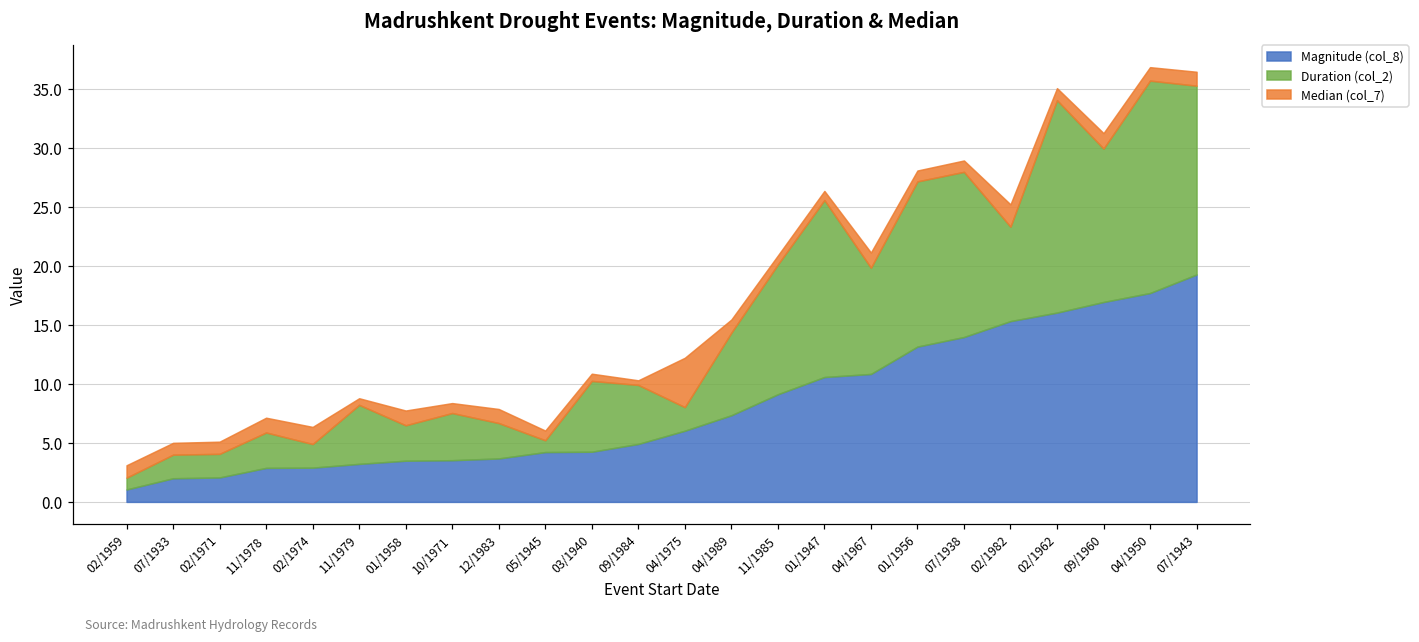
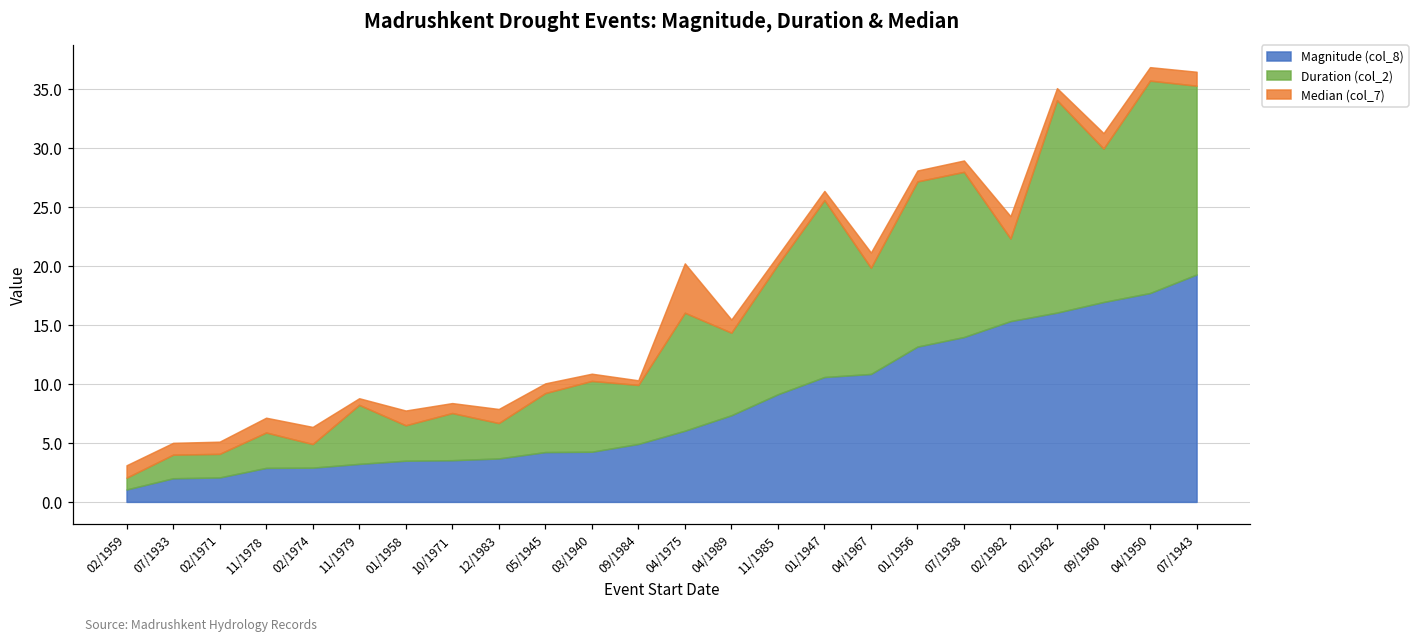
Duration (col_2), 05/1945: 1 -> 5
Duration (col_2), 04/1975: 2 -> 10
Duration (col_2), 02/1982: 8 -> 7
